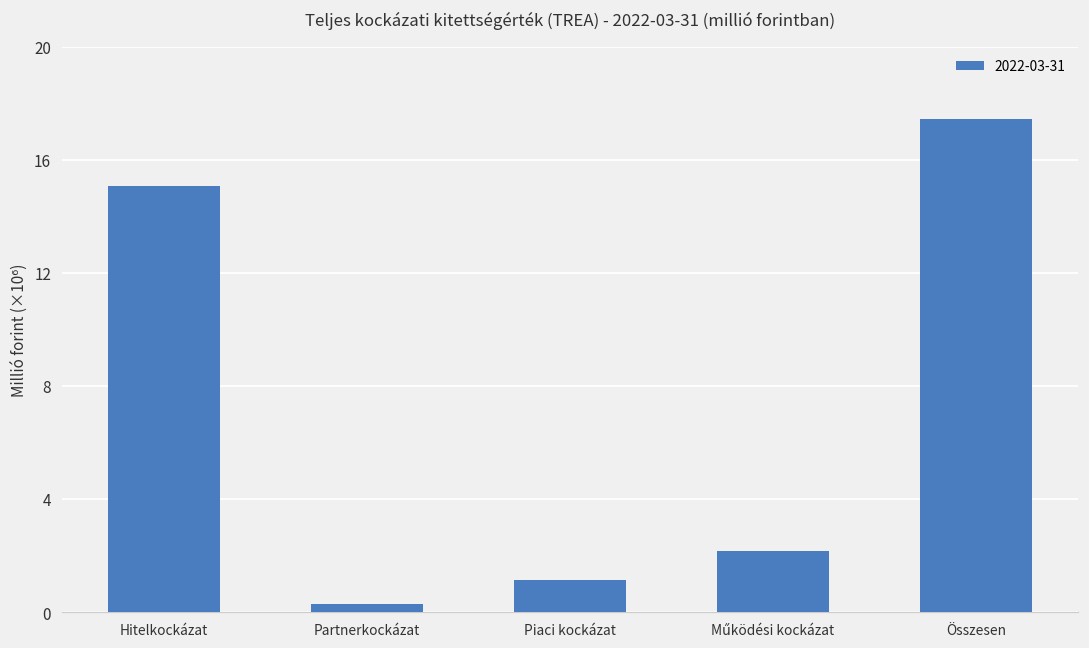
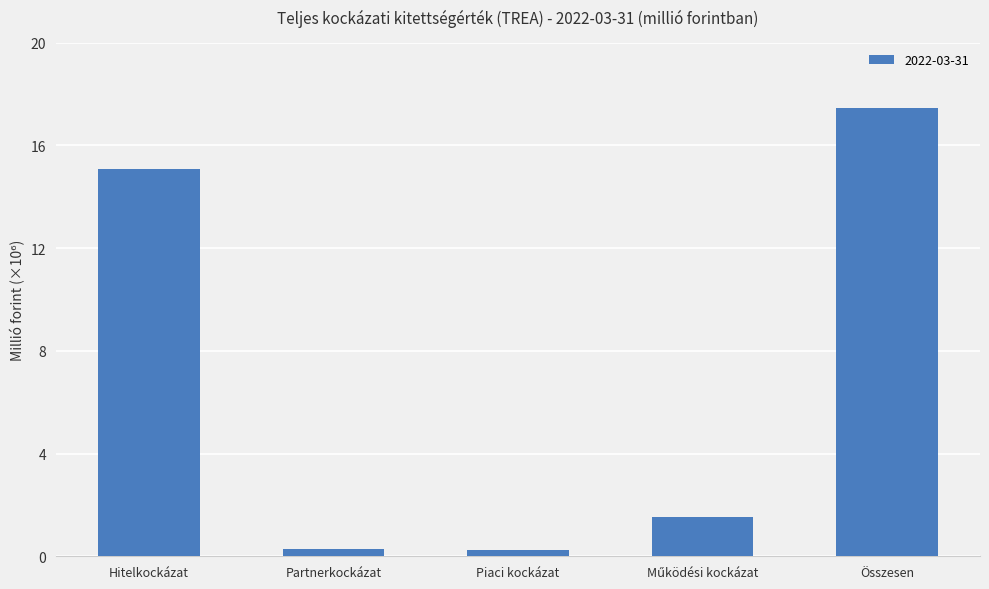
Piaci kockázat: 1.1 -> 0.2
Működési kockázat: 2.2 -> 1.5
